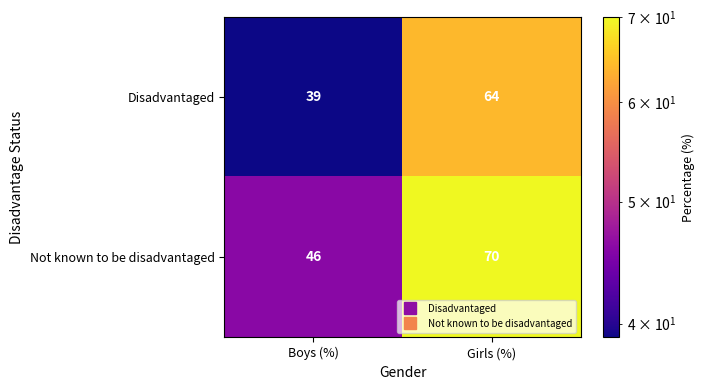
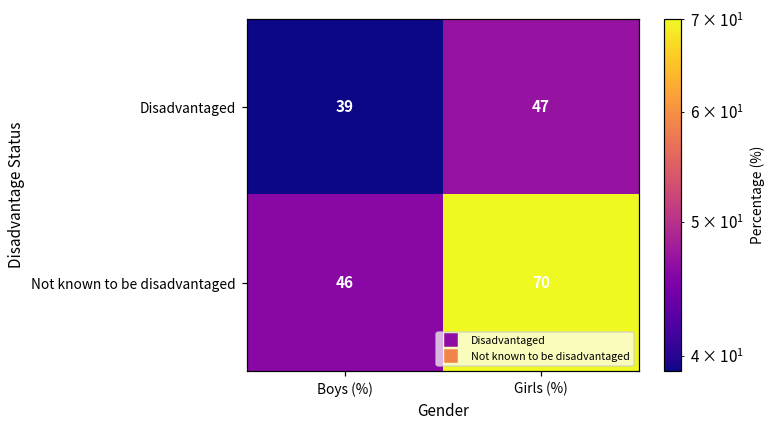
Disadvantaged, Girls (%): 64 -> 47
